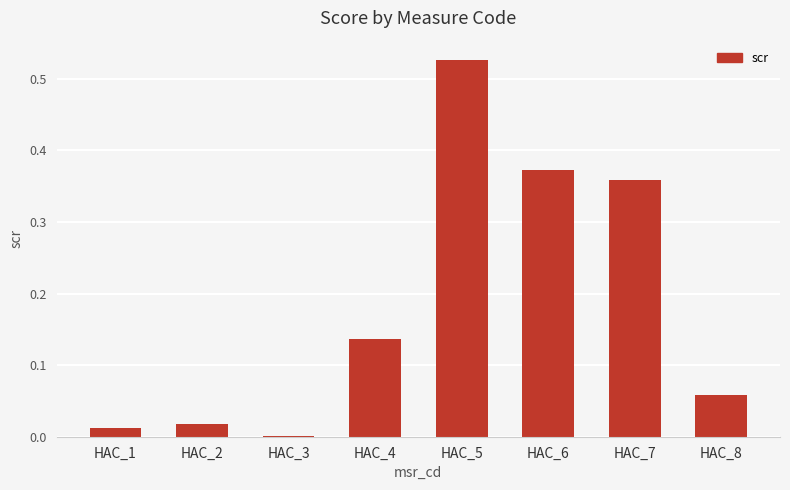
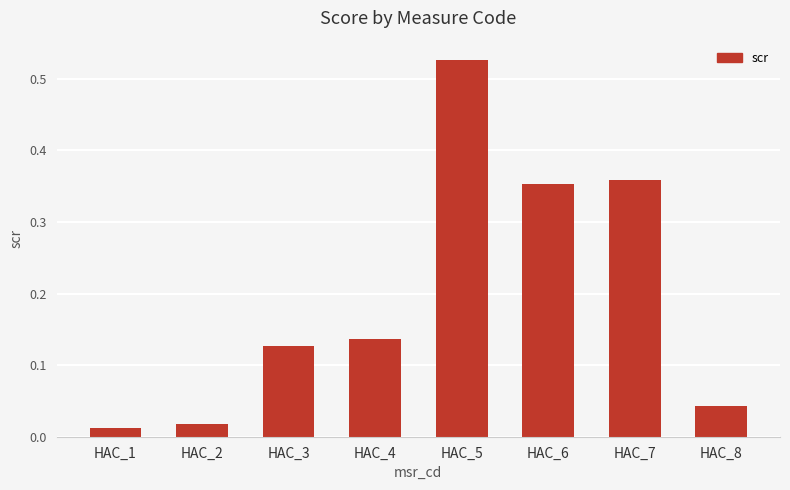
HAC_3: 0.00 -> 0.13
HAC_6: 0.37 -> 0.35
HAC_8: 0.06 -> 0.04
